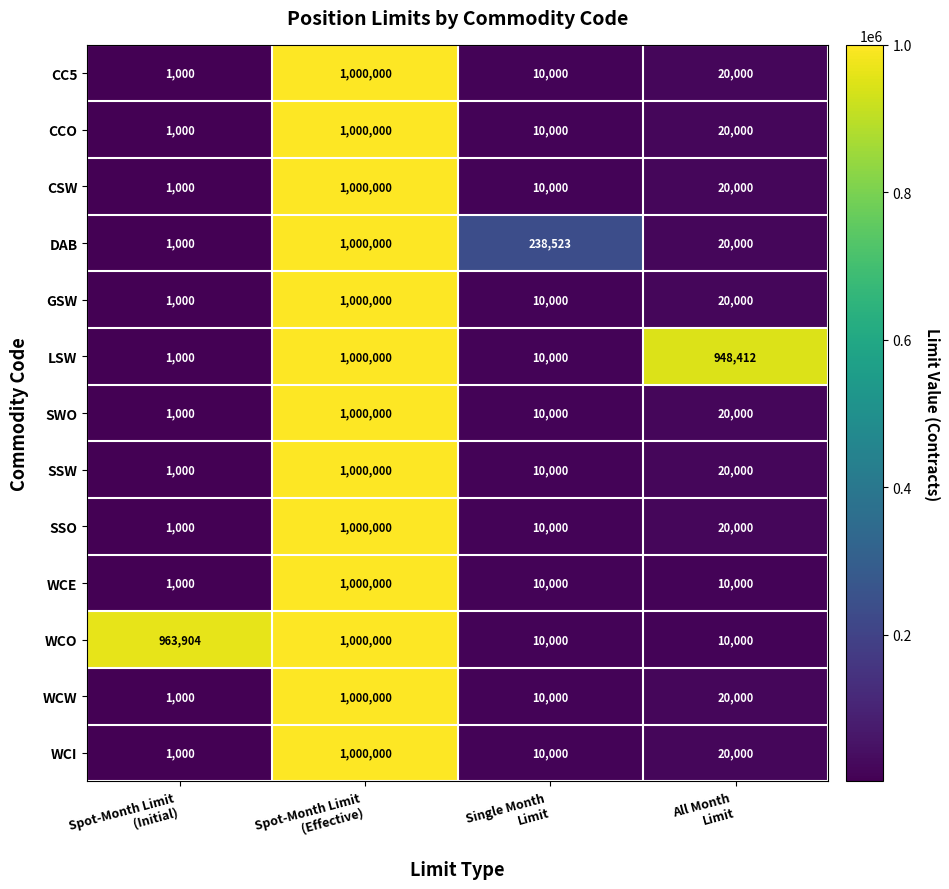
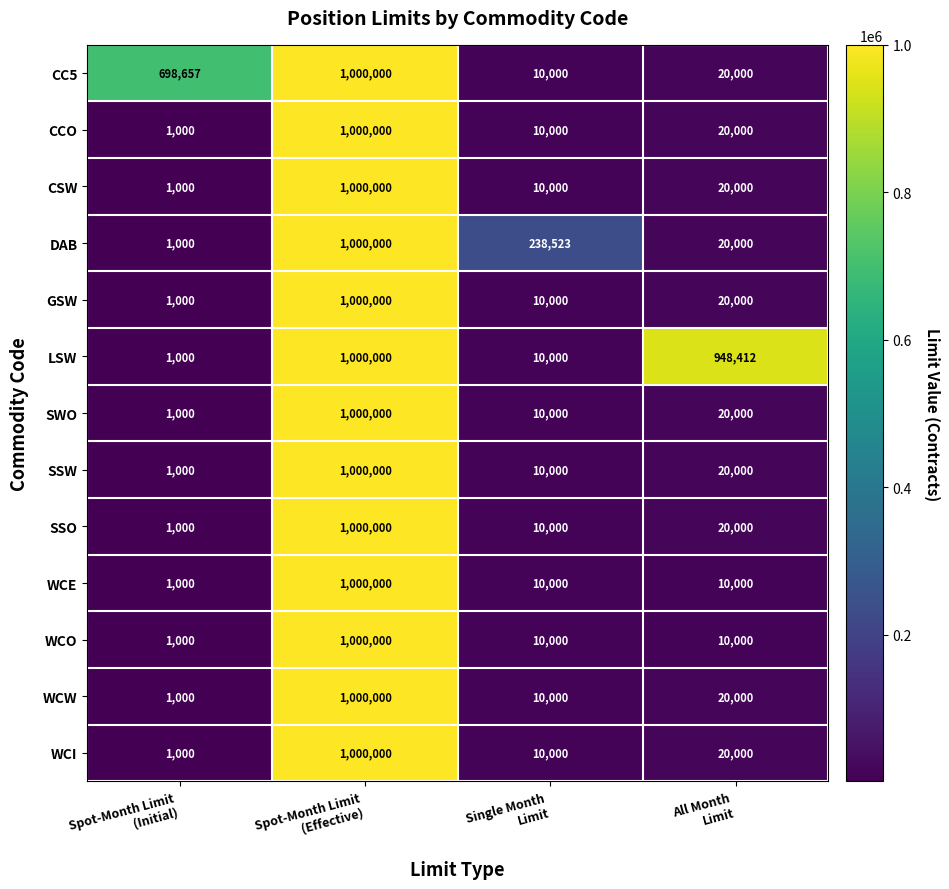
CC5, Spot-Month Limit (Initial): 1,000 -> 698,657
WCO, Spot-Month Limit (Initial): 963,904 -> 1,000
